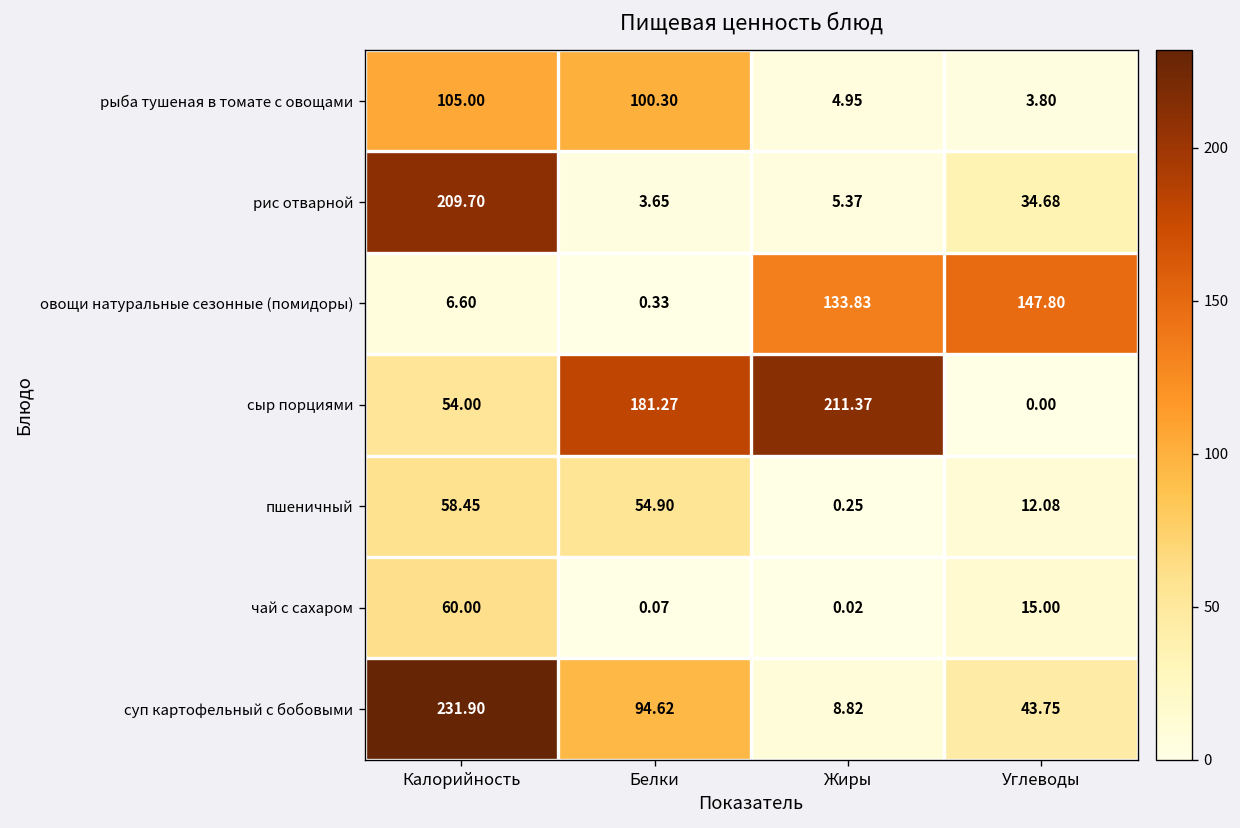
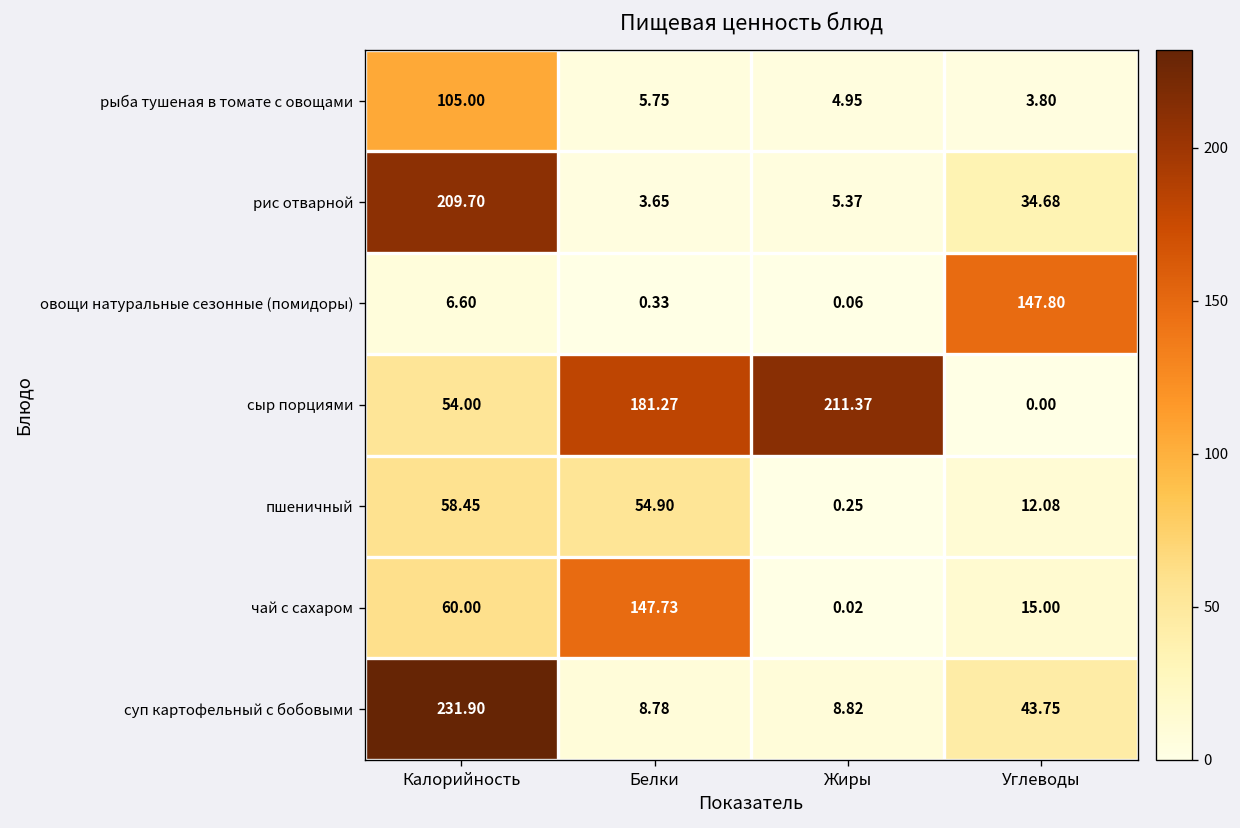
рыба тушеная в томате с овощами, Белки: 100.30 -> 5.75
овощи натуральные сезонные (помидоры), Жиры: 133.83 -> 0.06
чай с сахаром, Белки: 0.07 -> 147.73
суп картофельный с бобовыми, Белки: 94.62 -> 8.78
